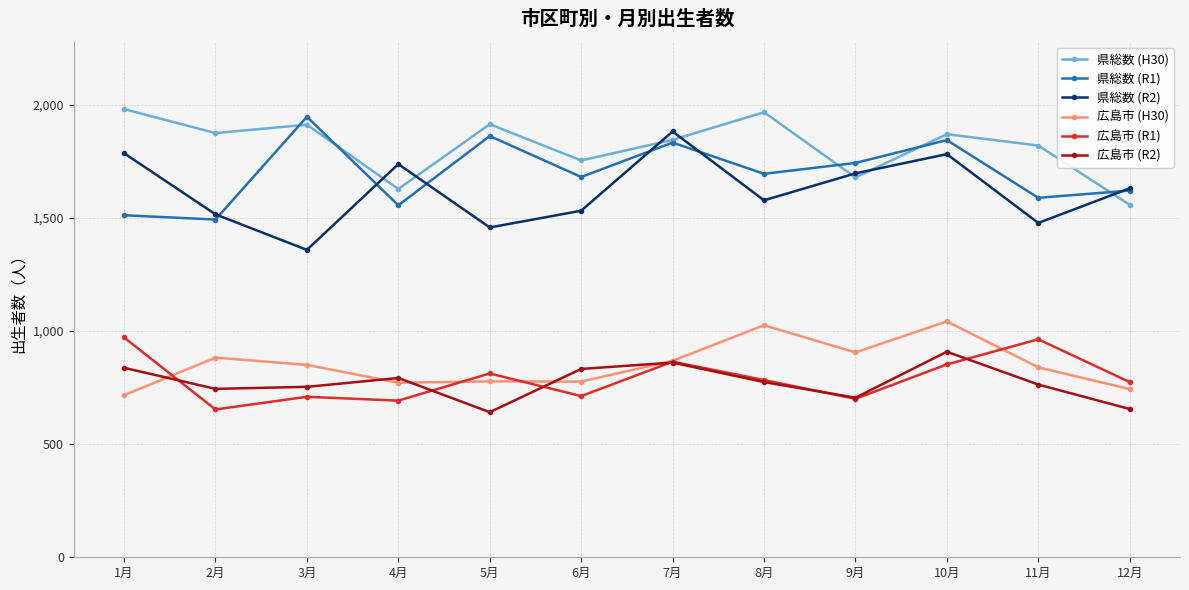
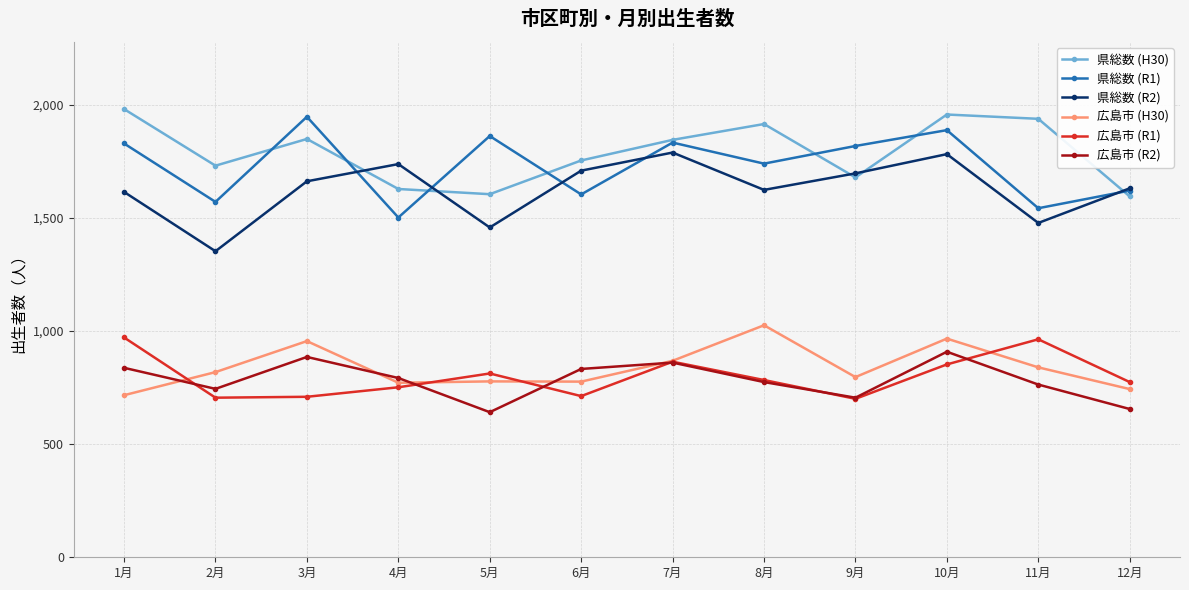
県総数 (R1), 1月: 1,510 -> 1,830
県総数 (R2), 1月: 1,790 -> 1,610
県総数 (H30), 2月: 1,870 -> 1,730
県総数 (R1), 2月: 1,490 -> 1,570
県総数 (R2), 2月: 1,520 -> 1,350
広島市 (H30), 2月: 880 -> 820
広島市 (R1), 2月: 650 -> 710
県総数 (H30), 3月: 1,910 -> 1,850
県総数 (R2), 3月: 1,360 -> 1,660
広島市 (H30), 3月: 850 -> 960
広島市 (R2), 3月: 750 -> 890
県総数 (R1), 4月: 1,560 -> 1,500
広島市 (R1), 4月: 690 -> 750
県総数 (H30), 5月: 1,910 -> 1,600
県総数 (R1), 6月: 1,680 -> 1,600
県総数 (R2), 6月: 1,530 -> 1,710
県総数 (R2), 7月: 1,880 -> 1,790
県総数 (H30), 8月: 1,970 -> 1,910
県総数 (R1), 8月: 1,690 -> 1,740
県総数 (R2), 8月: 1,580 -> 1,620
県総数 (R1), 9月: 1,740 -> 1,820
広島市 (H30), 9月: 910 -> 800
県総数 (H30), 10月: 1,870 -> 1,960
県総数 (R1), 10月: 1,840 -> 1,890
広島市 (H30), 10月: 1,040 -> 970
県総数 (H30), 11月: 1,820 -> 1,940
県総数 (R1), 11月: 1,590 -> 1,540
県総数 (H30), 12月: 1,560 -> 1,590
